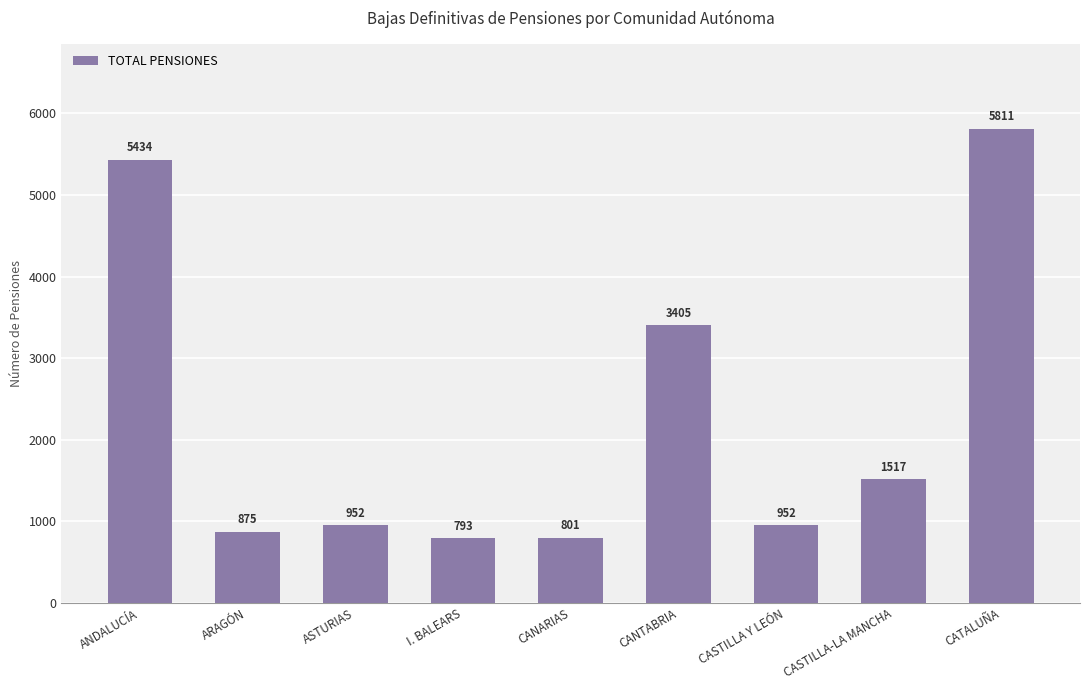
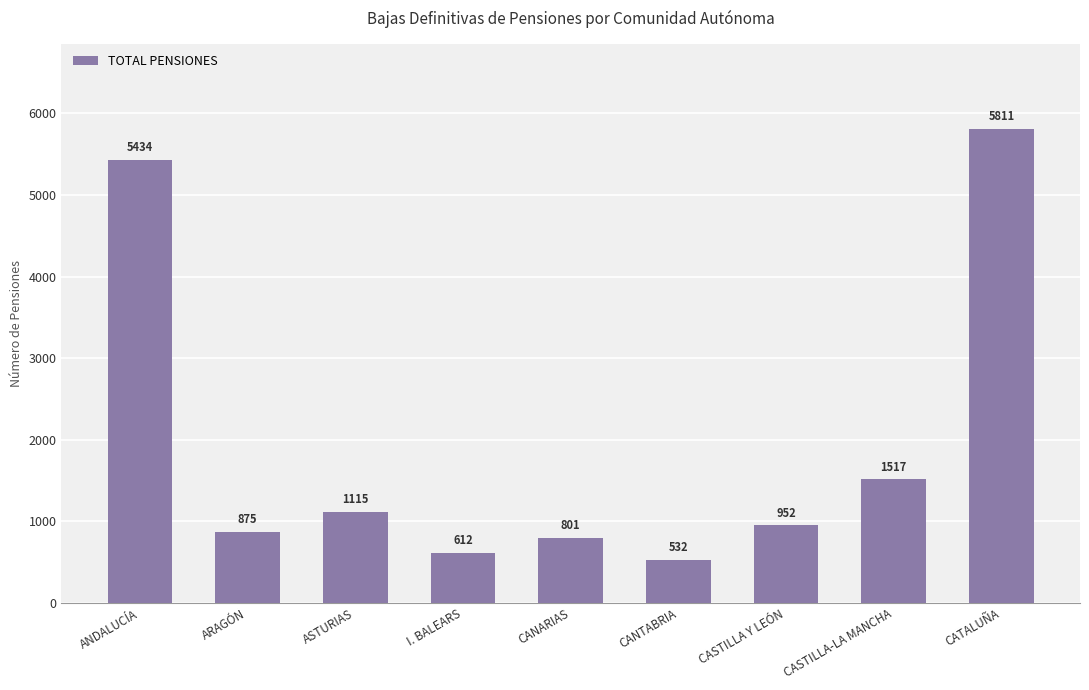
ASTURIAS: 952 -> 1115
I. BALEARS: 793 -> 612
CANTABRIA: 3405 -> 532
